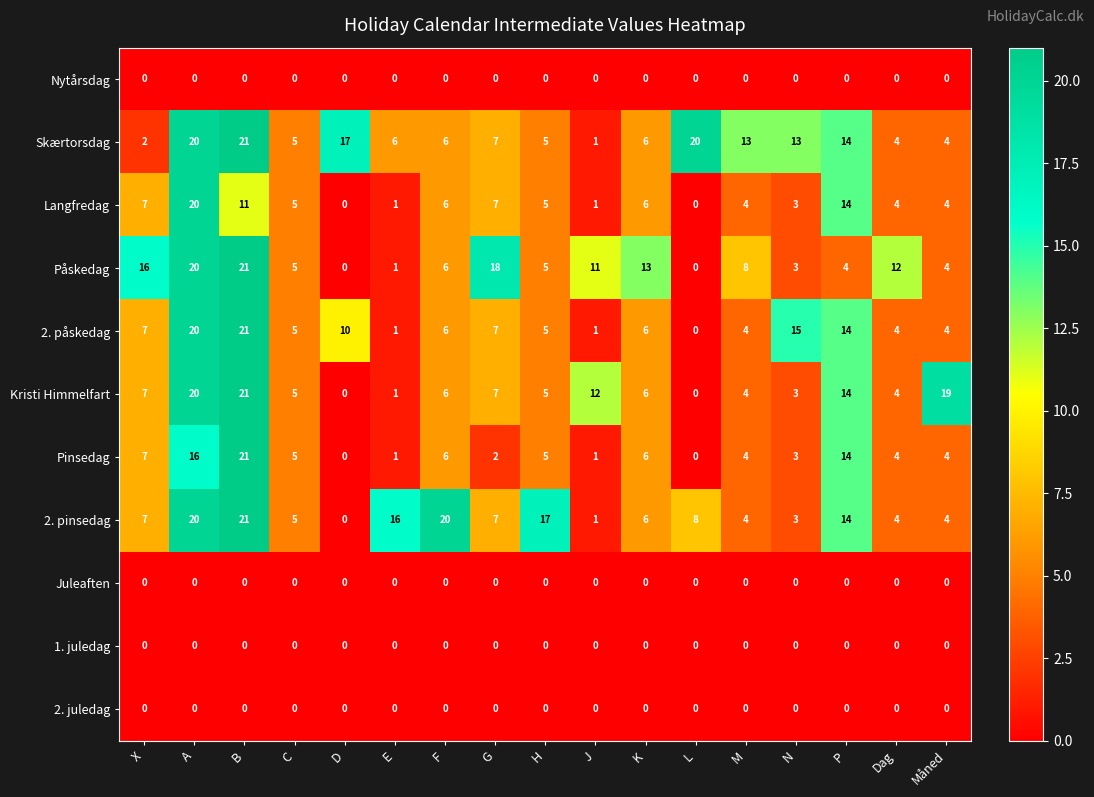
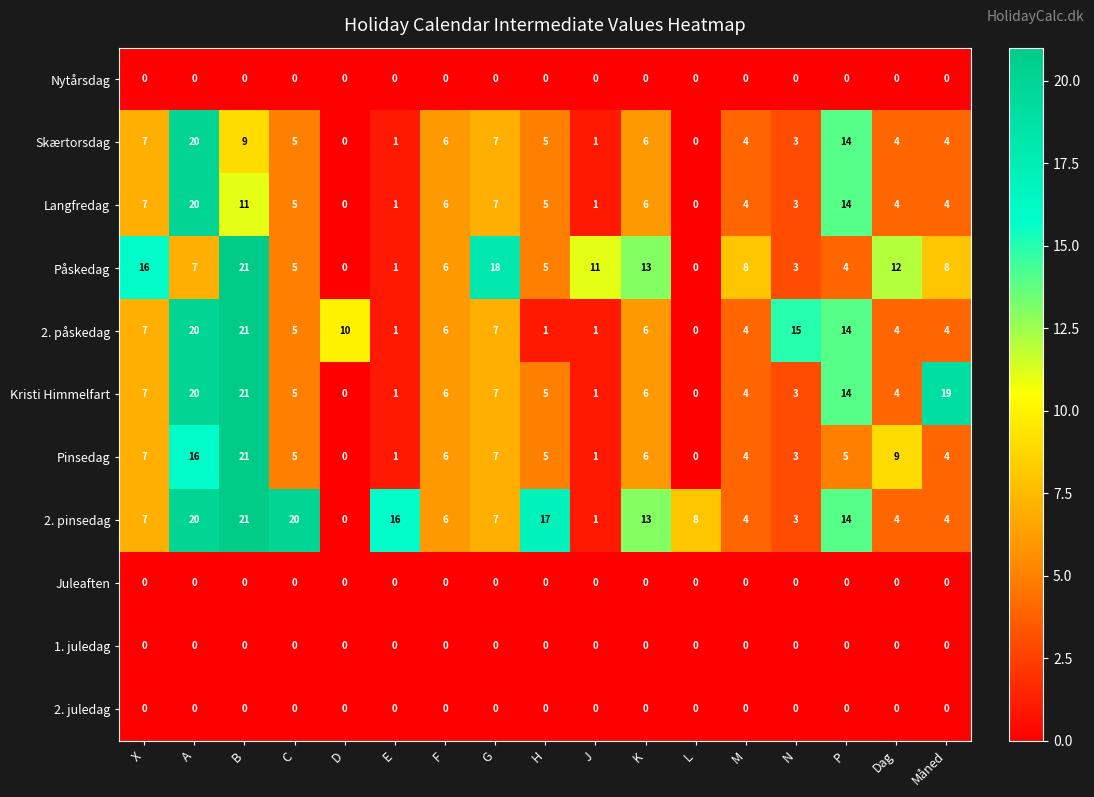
Skærtorsdag, X: 2 -> 7
Skærtorsdag, B: 21 -> 9
Skærtorsdag, D: 17 -> 0
Skærtorsdag, E: 6 -> 1
Skærtorsdag, L: 20 -> 0
Skærtorsdag, M: 13 -> 4
Skærtorsdag, N: 13 -> 3
Påskedag, A: 20 -> 7
Påskedag, Måned: 4 -> 8
2. påskedag, H: 5 -> 1
Kristi Himmelfart, J: 12 -> 1
Pinsedag, G: 2 -> 7
Pinsedag, P: 14 -> 5
Pinsedag, Dag: 4 -> 9
2. pinsedag, C: 5 -> 20
2. pinsedag, F: 20 -> 6
2. pinsedag, K: 6 -> 13
